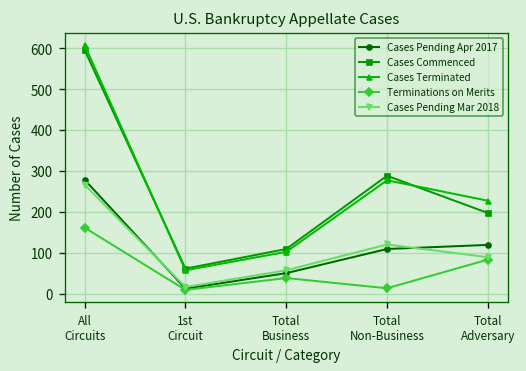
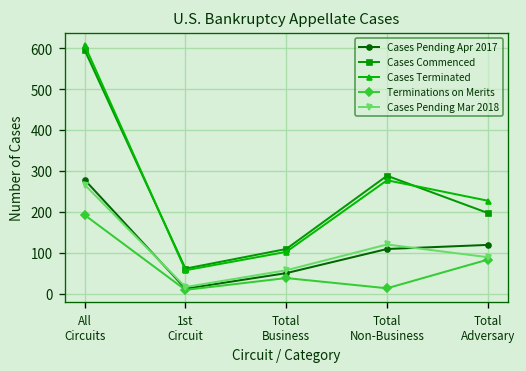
Terminations on Merits, All Circuits: 160 -> 190
